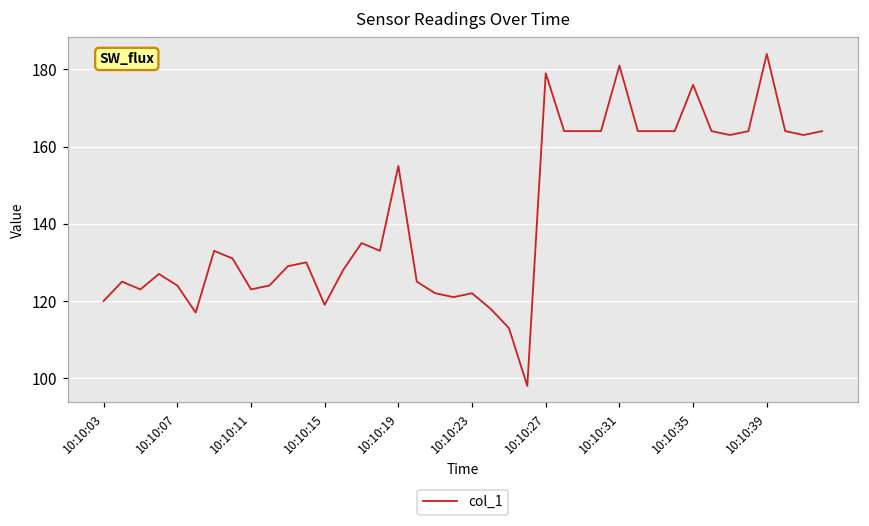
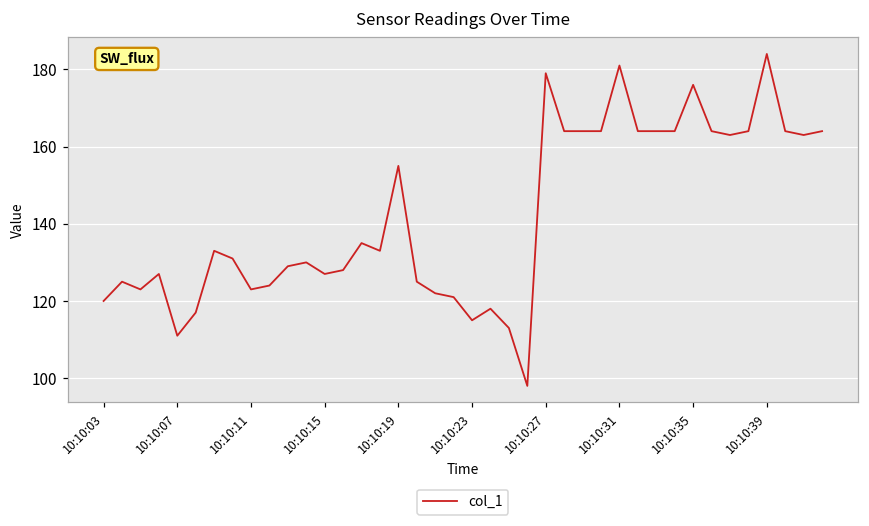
10:10:07: 124 -> 111
10:10:15: 119 -> 127
10:10:23: 122 -> 115
